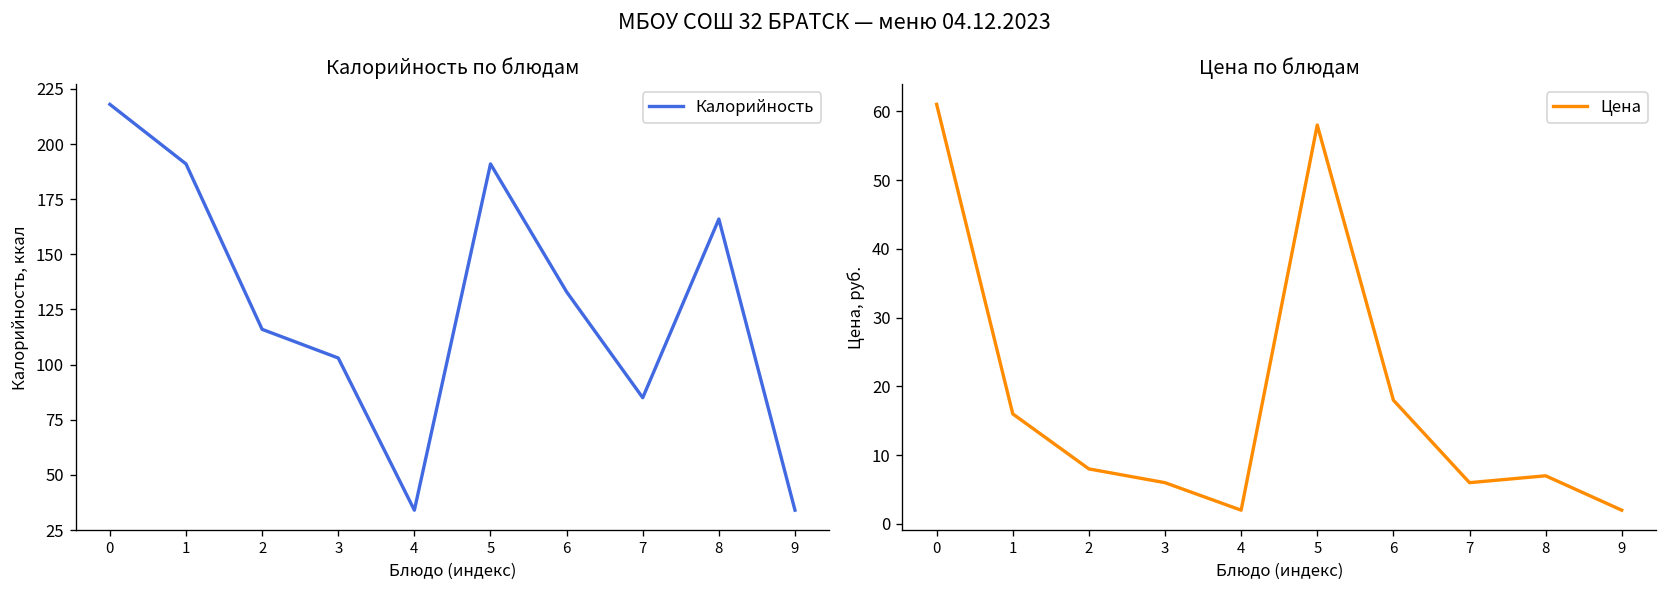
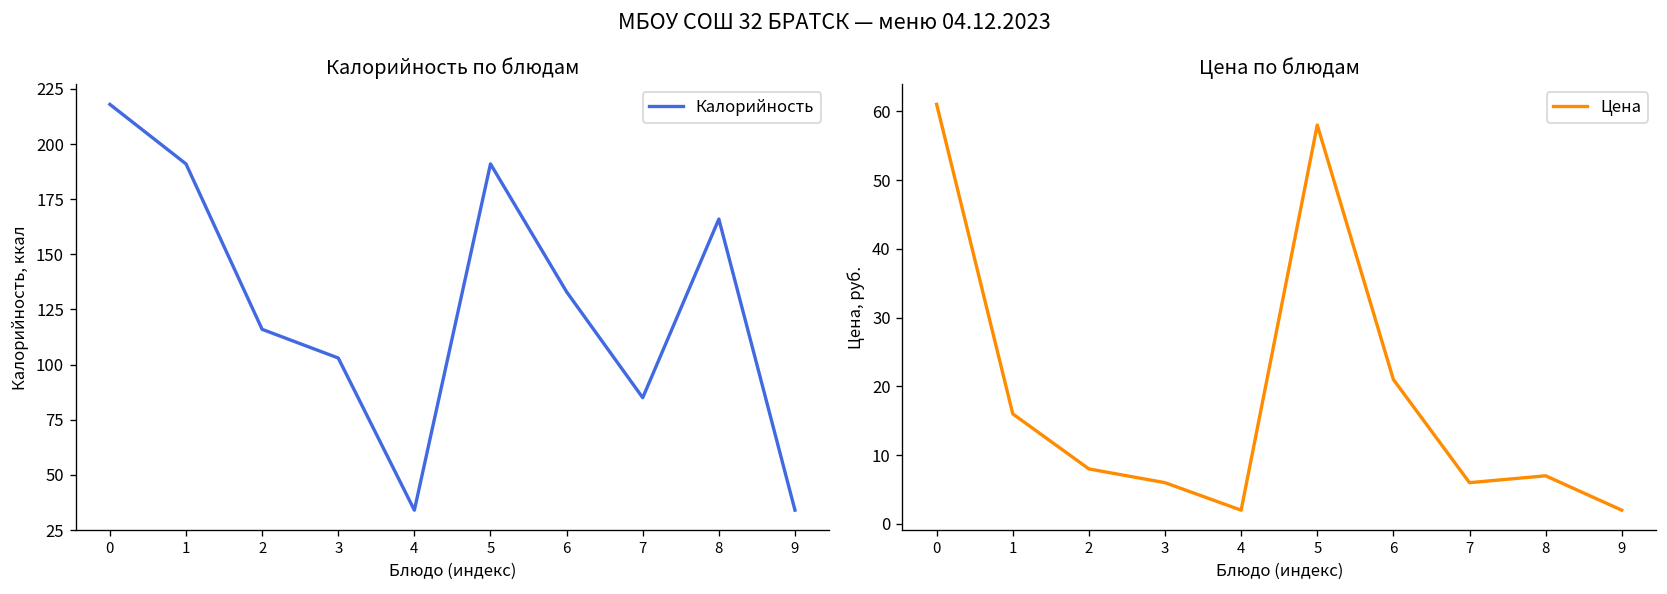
Цена по блюдам, 6: 18 -> 21
